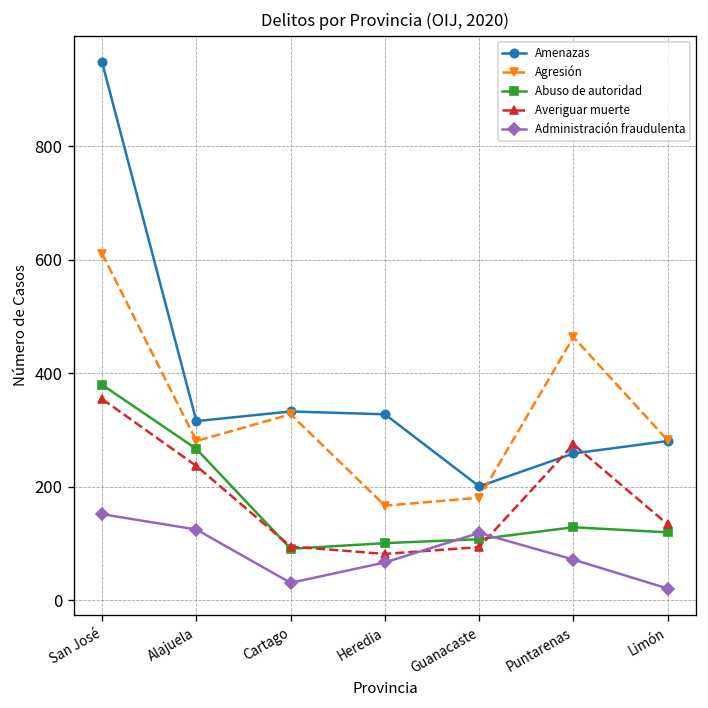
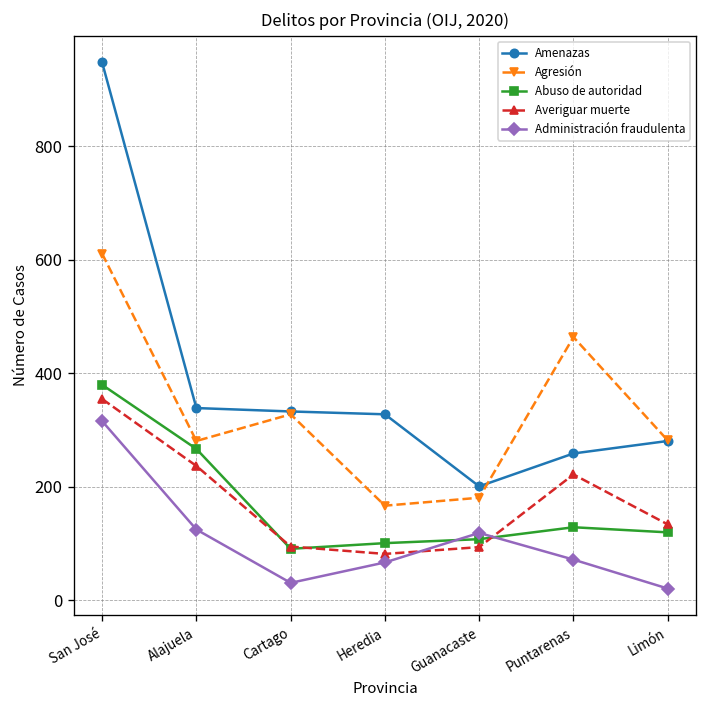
Administración fraudulenta, San José: 150 -> 320
Amenazas, Alajuela: 320 -> 340
Averiguar muerte, Puntarenas: 280 -> 220
